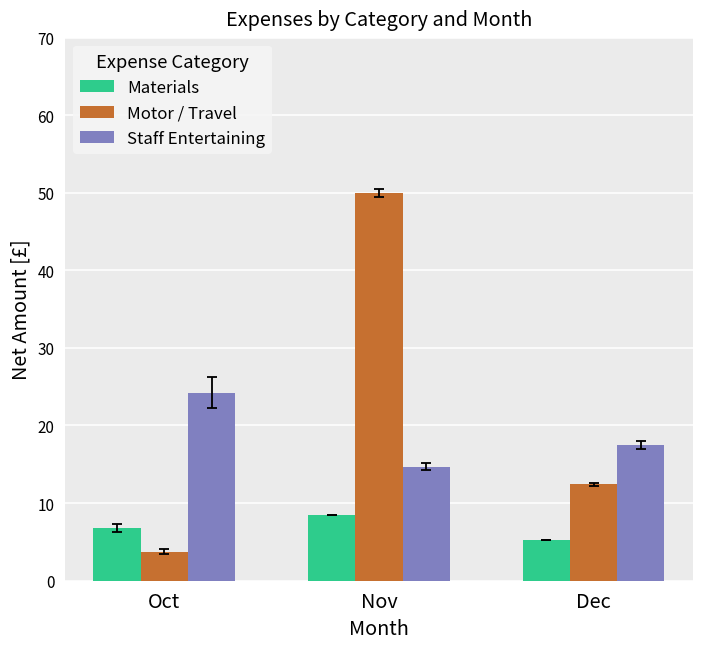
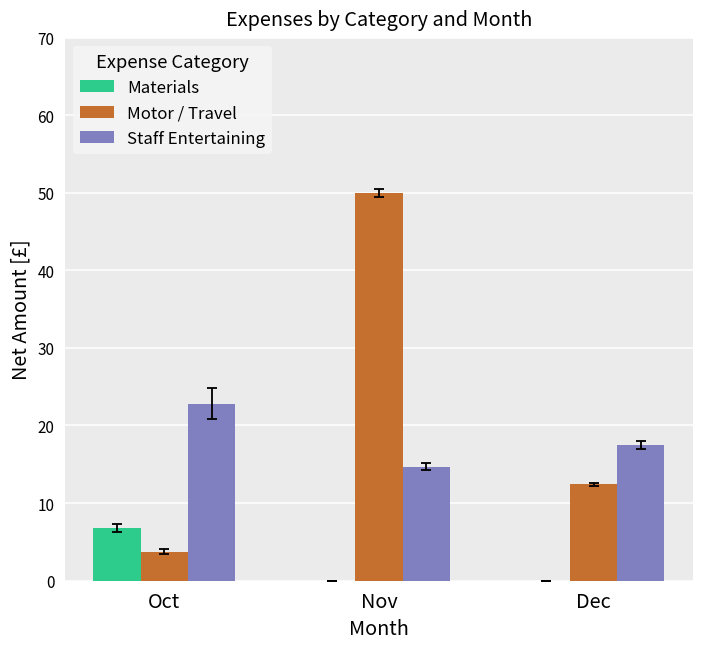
Staff Entertaining, Oct: 24 -> 23
Materials, Nov: 9 -> 0
Materials, Dec: 5 -> 0
